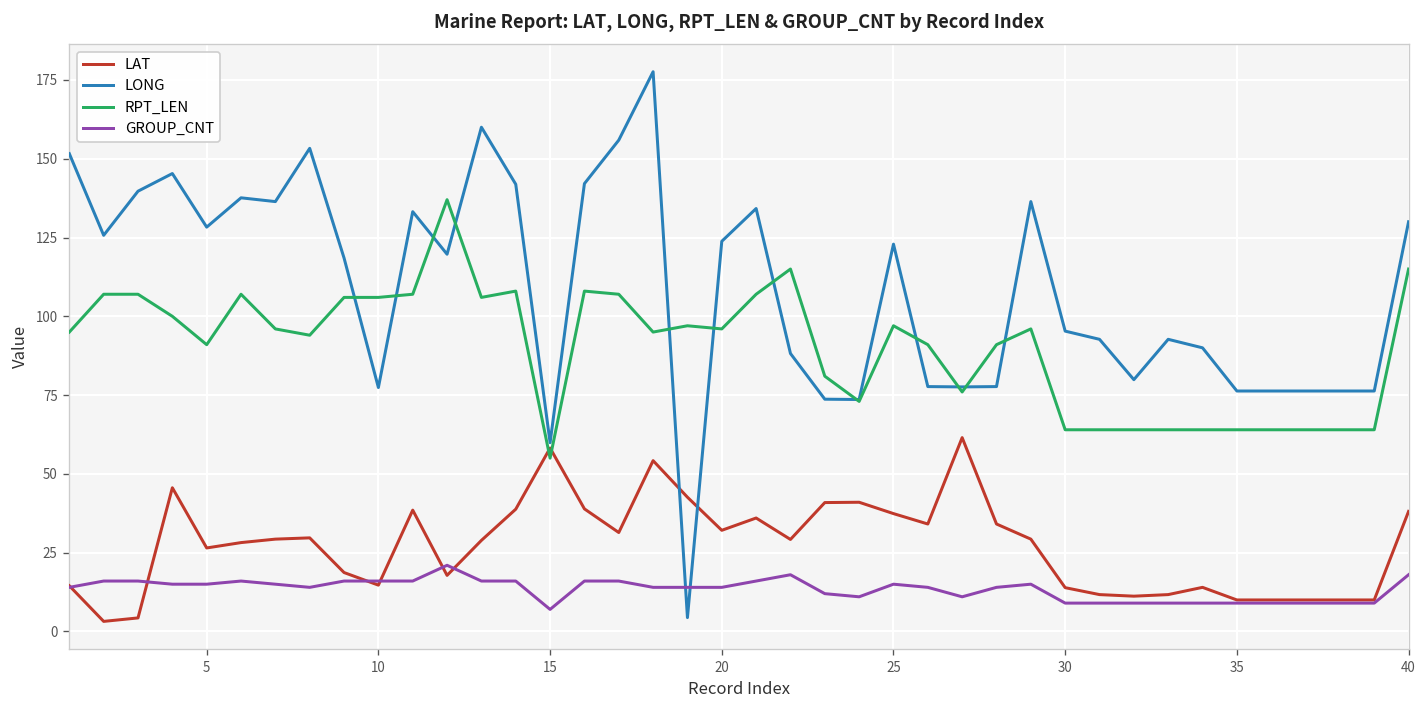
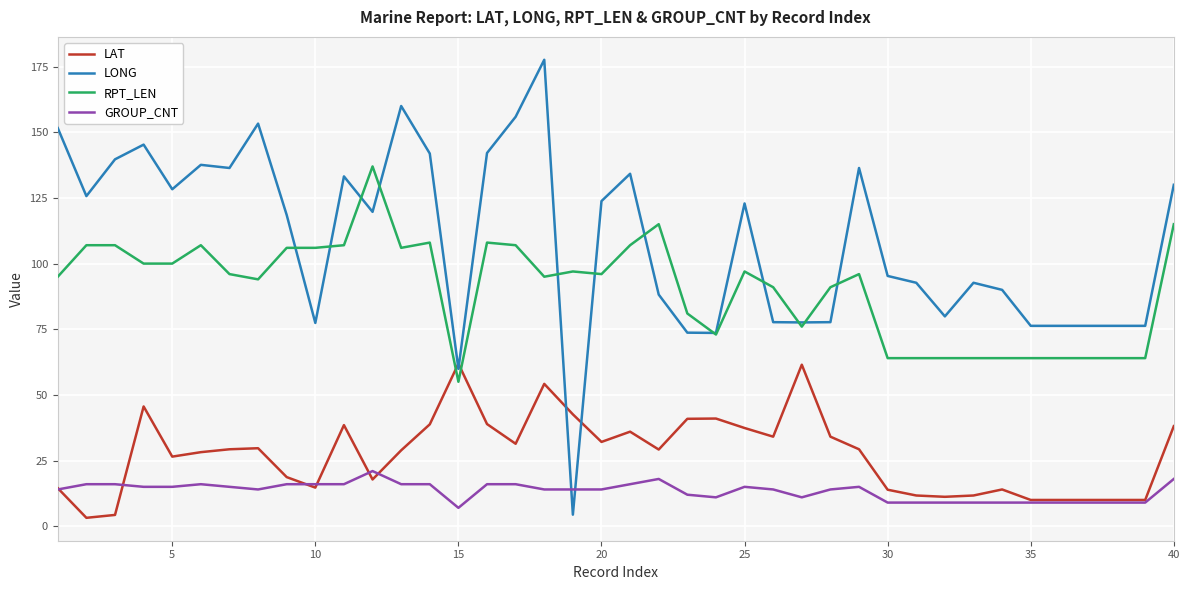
RPT_LEN, 5: 91 -> 100
LAT, 15: 58 -> 62
